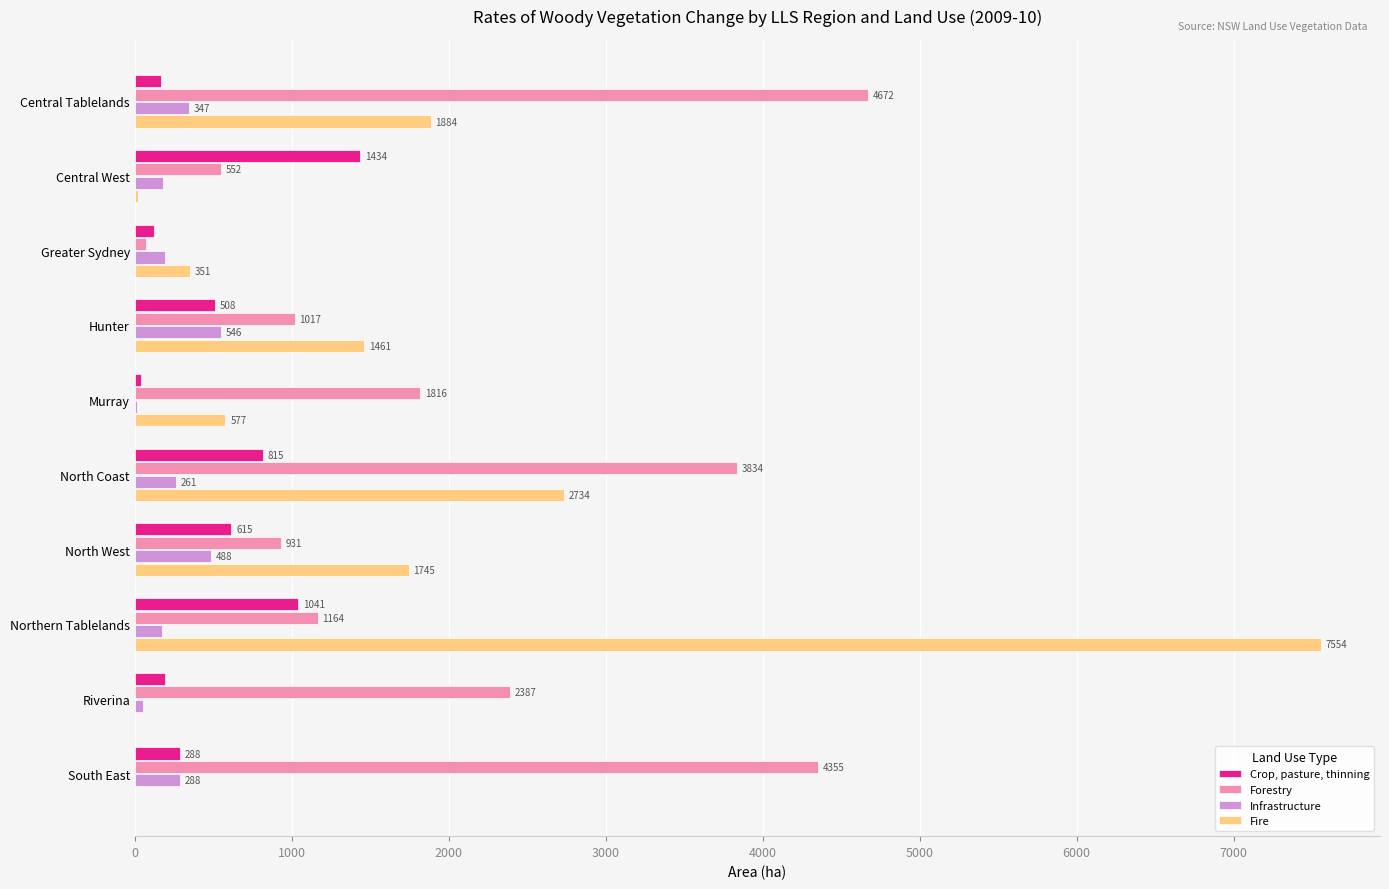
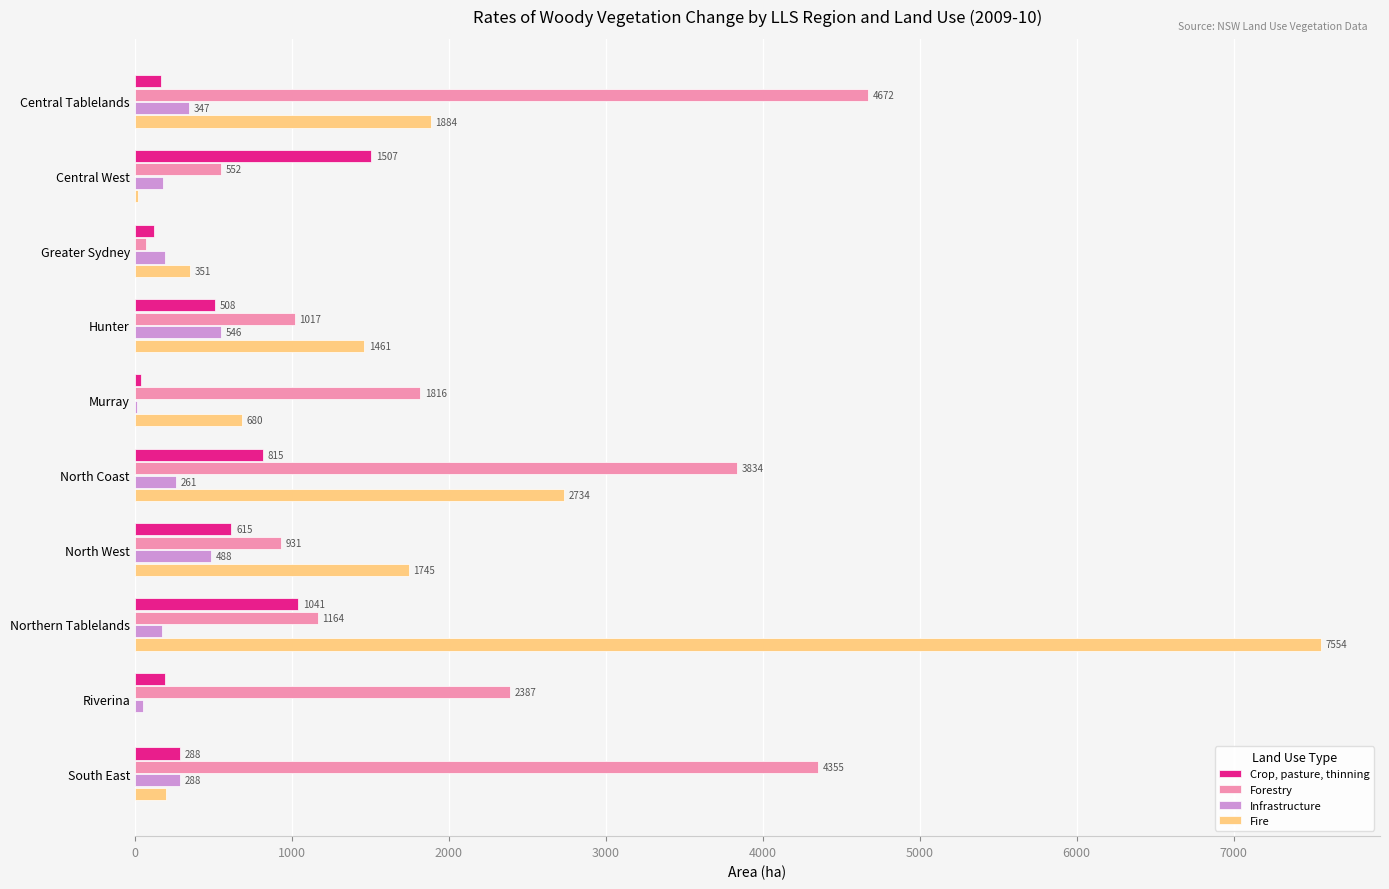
Crop, pasture, thinning, Central West: 1434 -> 1507
Fire, Murray: 577 -> 680
Fire, South East: 0 -> 200
